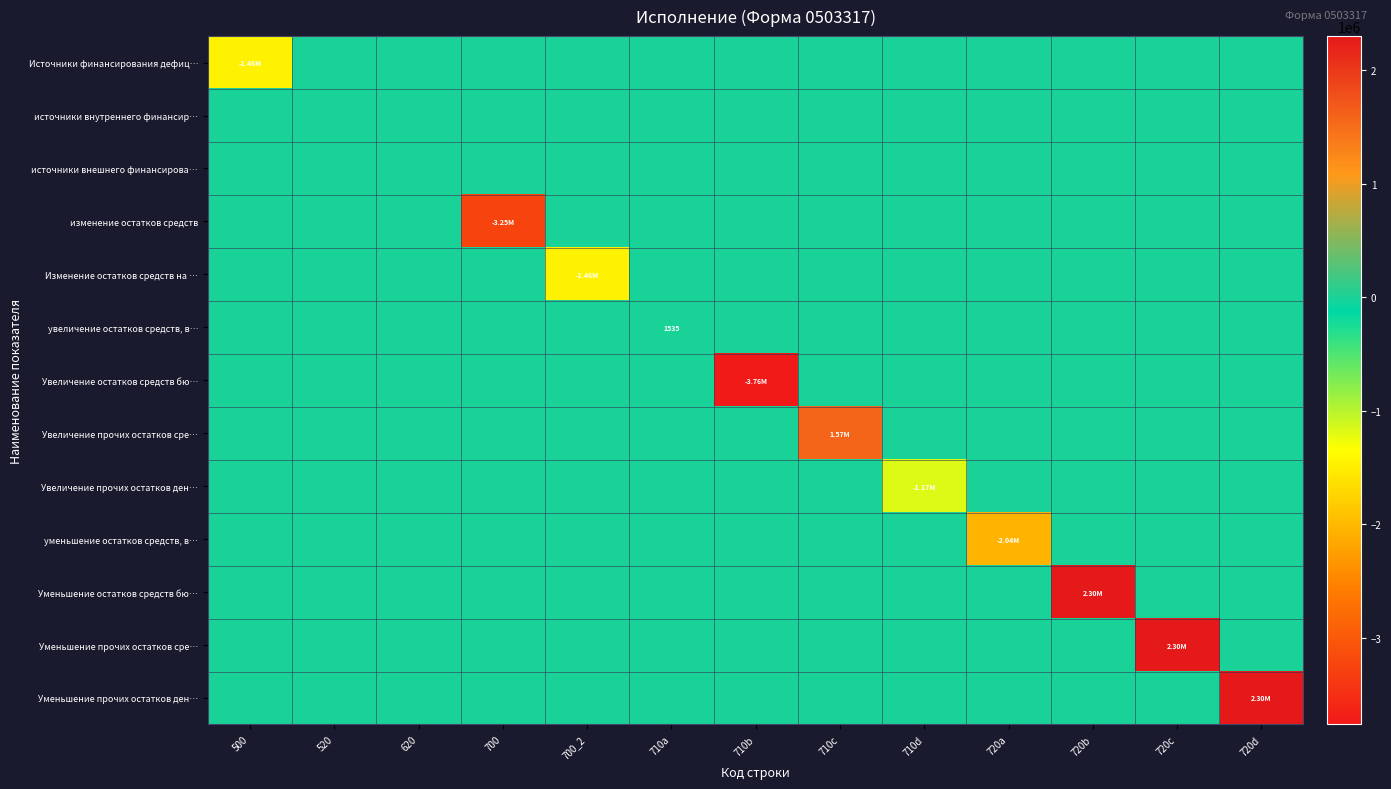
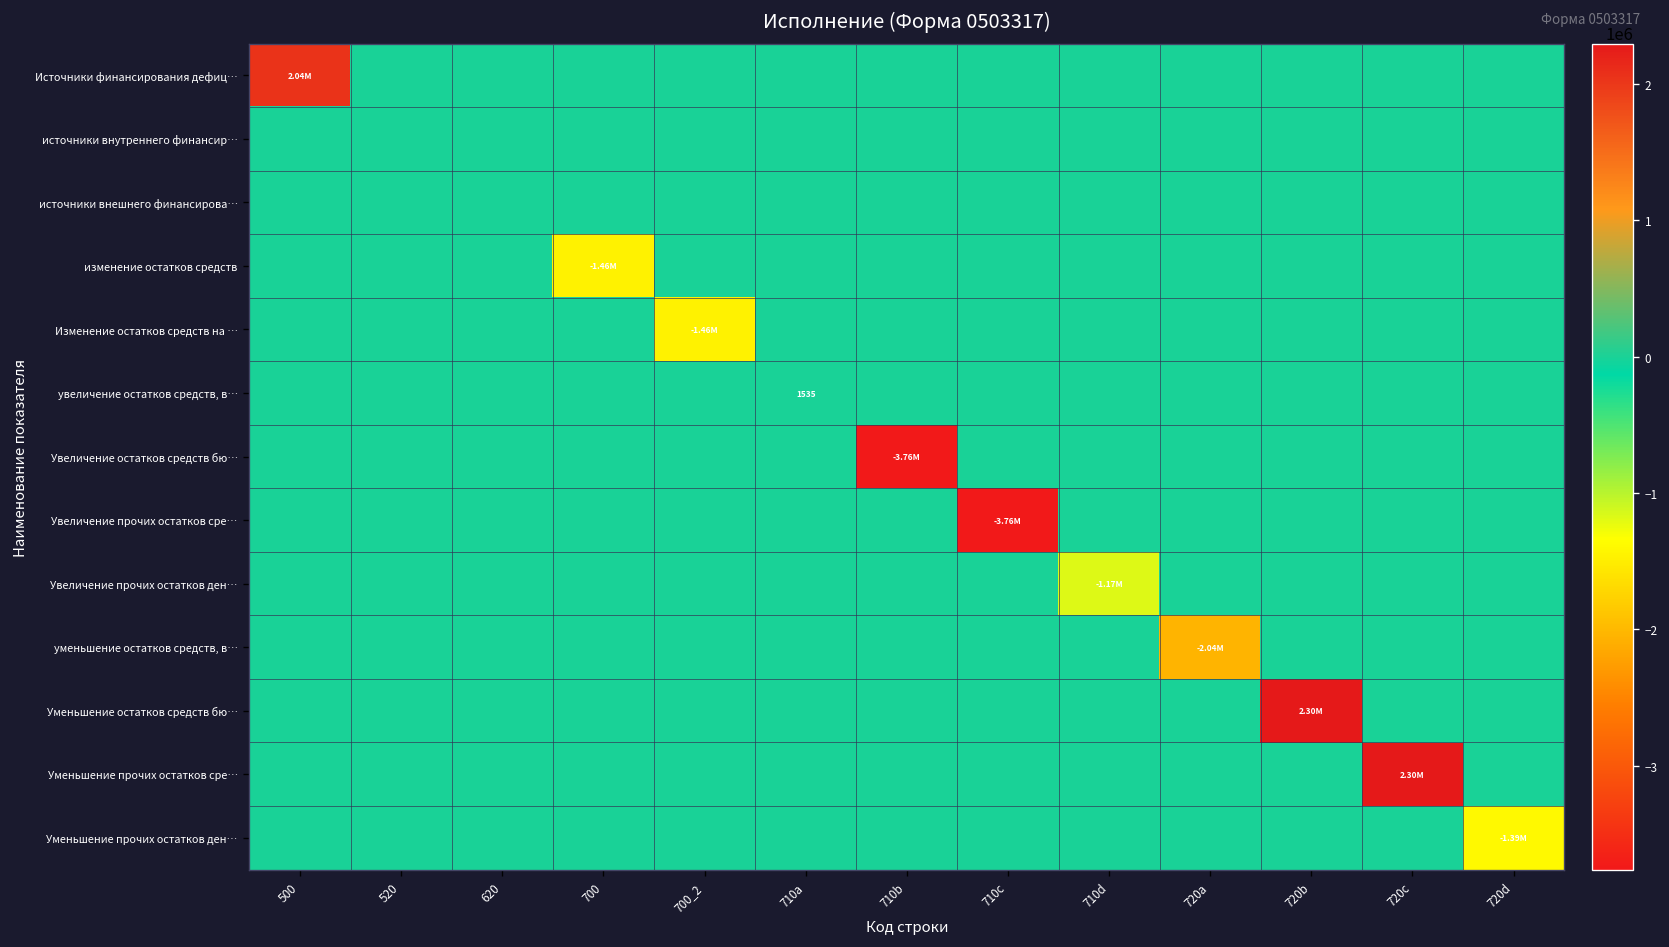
Источники финансирования дефиц…, 500: -1.46M -> 2.04M
изменение остатков средств, 700: -3.25M -> -1.46M
Увеличение прочих остатков сре…, 710c: 1.57M -> -3.76M
Уменьшение прочих остатков ден…, 720d: 2.30M -> -1.39M
